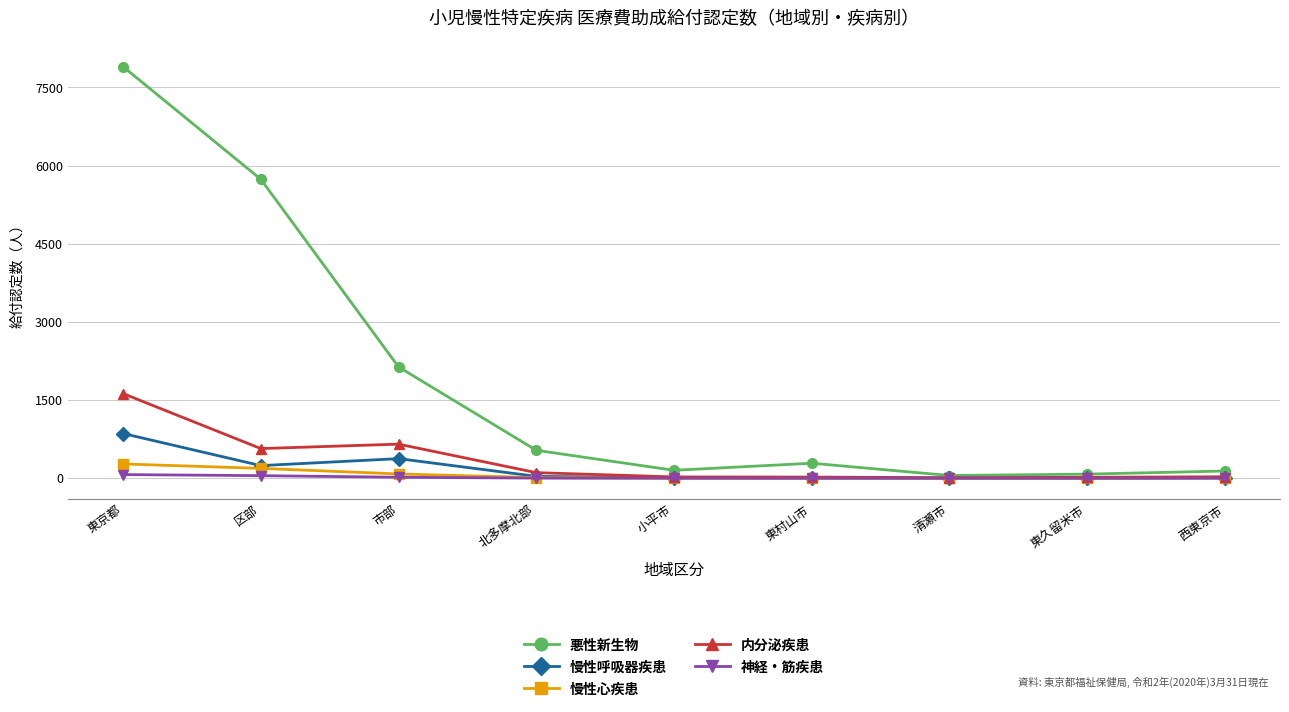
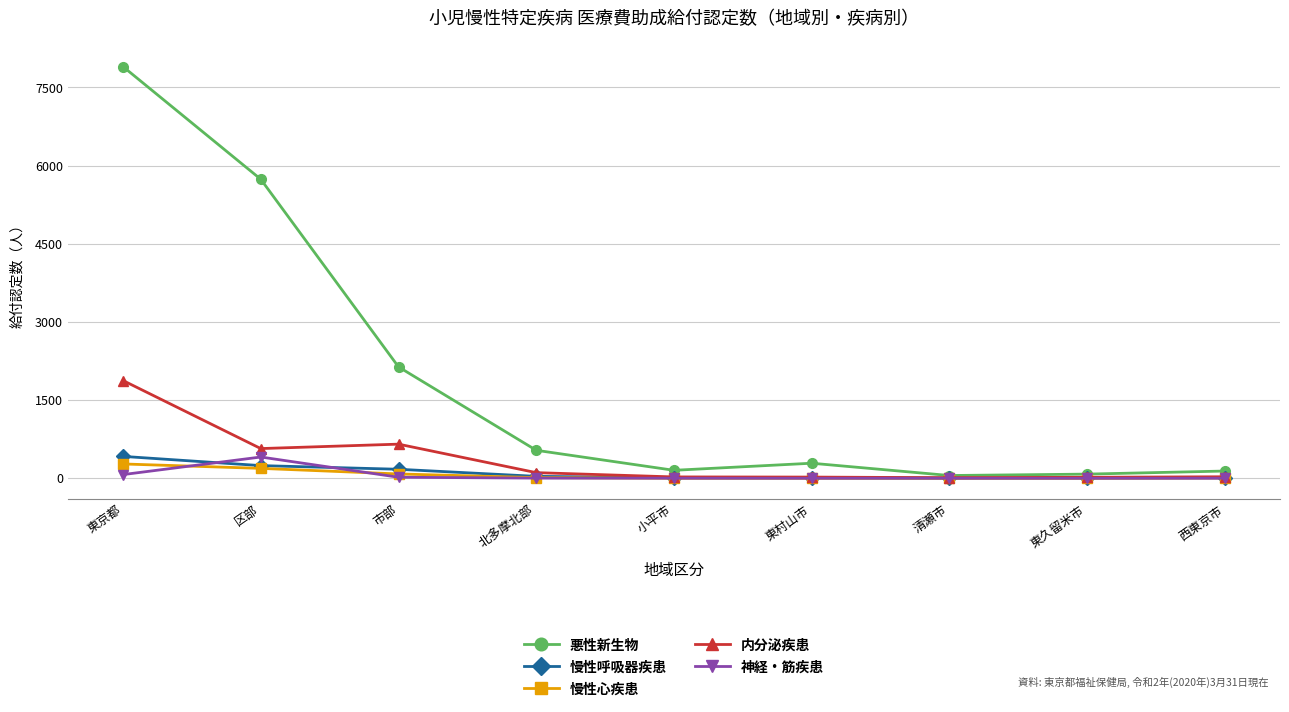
慢性呼吸器疾患, 東京都: 900 -> 400
内分泌疾患, 東京都: 1600 -> 1900
神経・筋疾患, 区部: 100 -> 400
慢性呼吸器疾患, 市部: 400 -> 200
